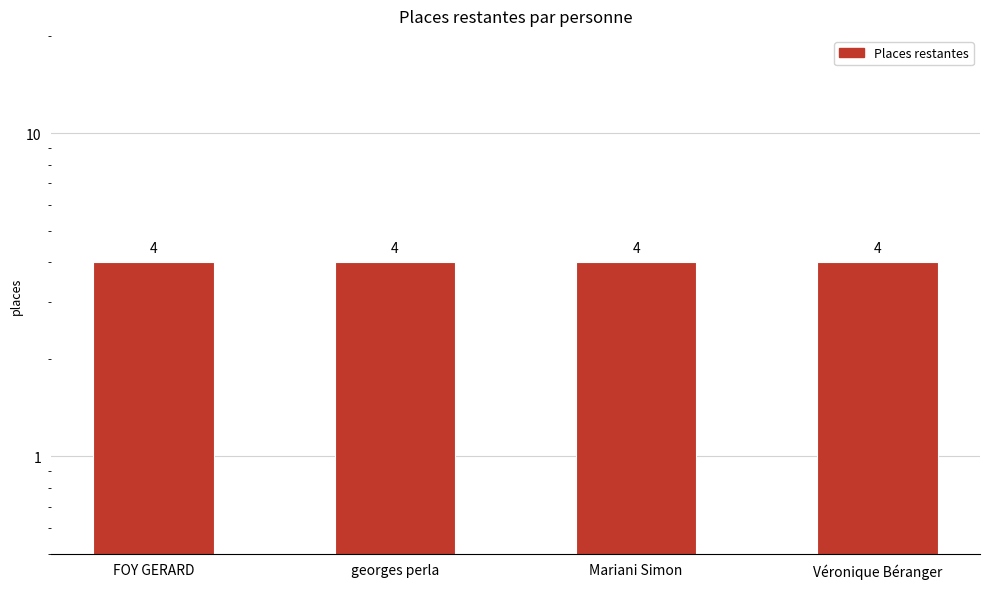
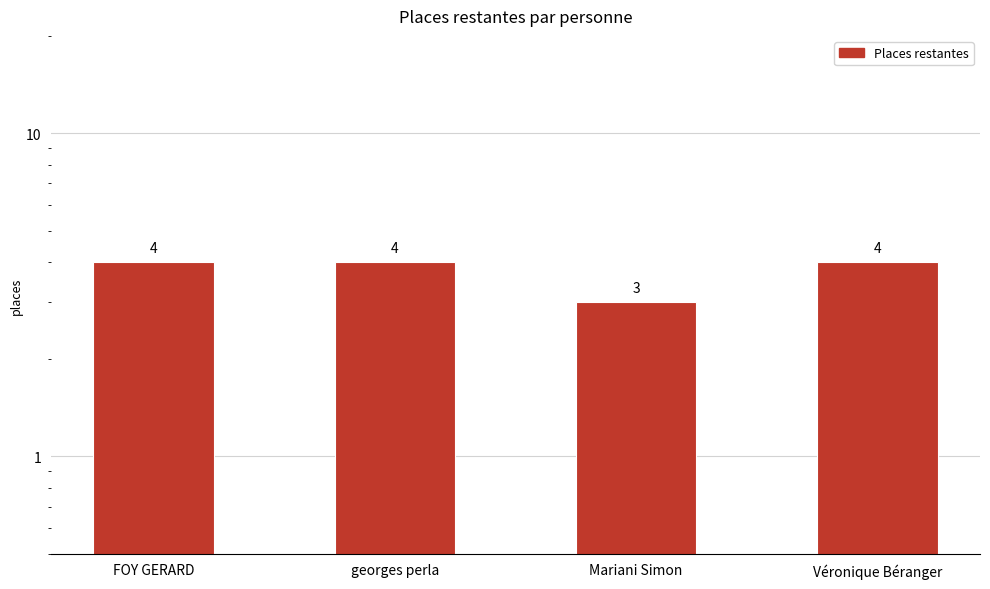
Mariani Simon: 4 -> 3
